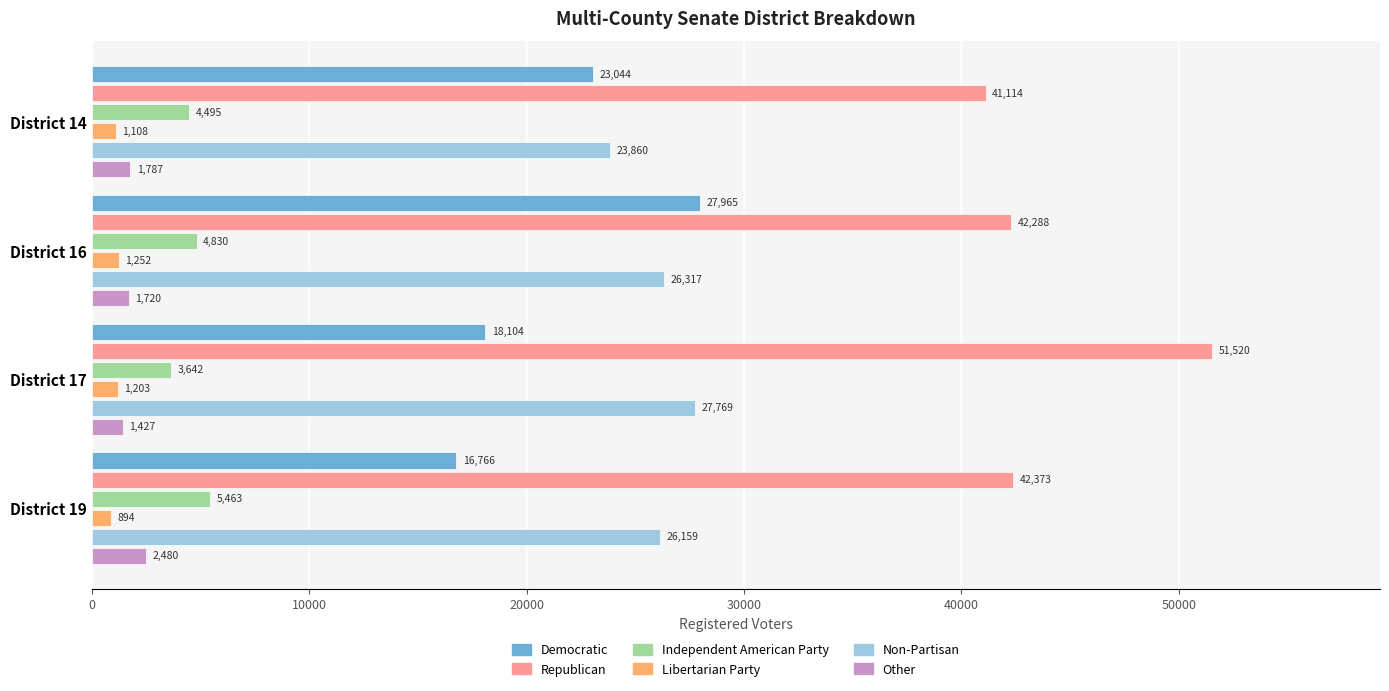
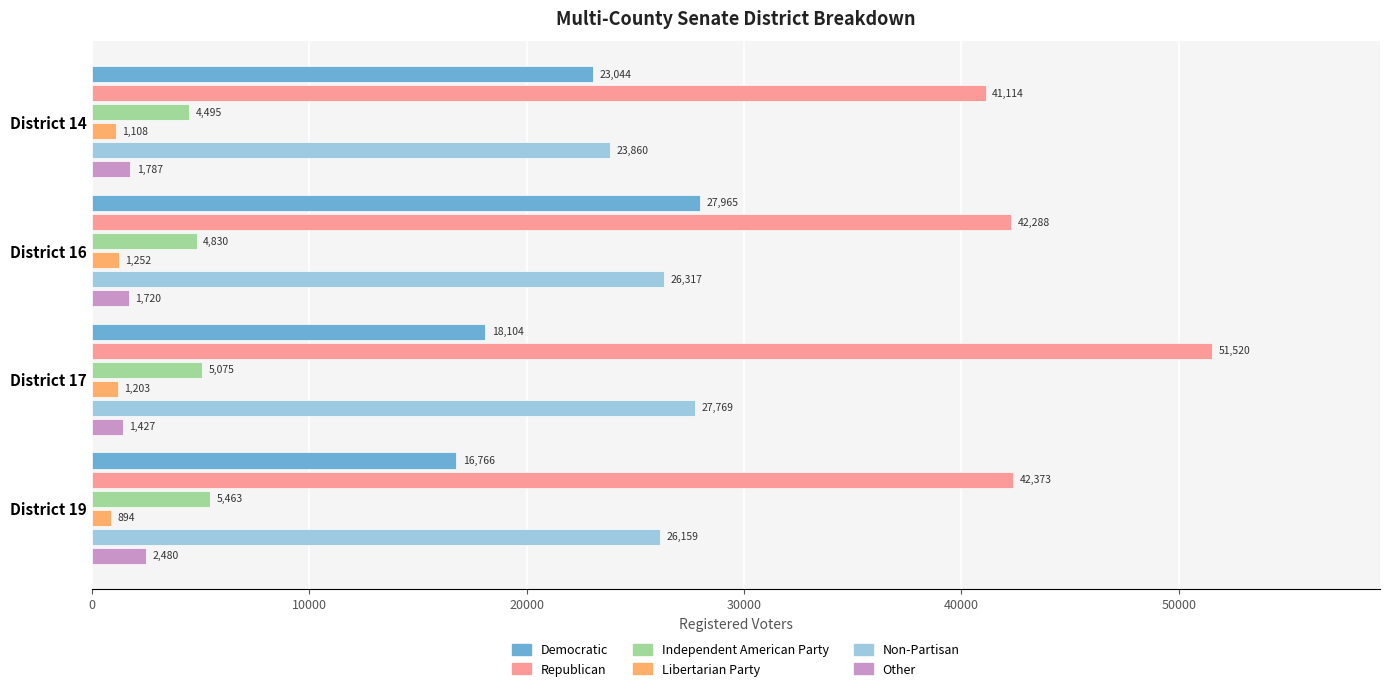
Independent American Party, District 17: 3,642 -> 5,075
